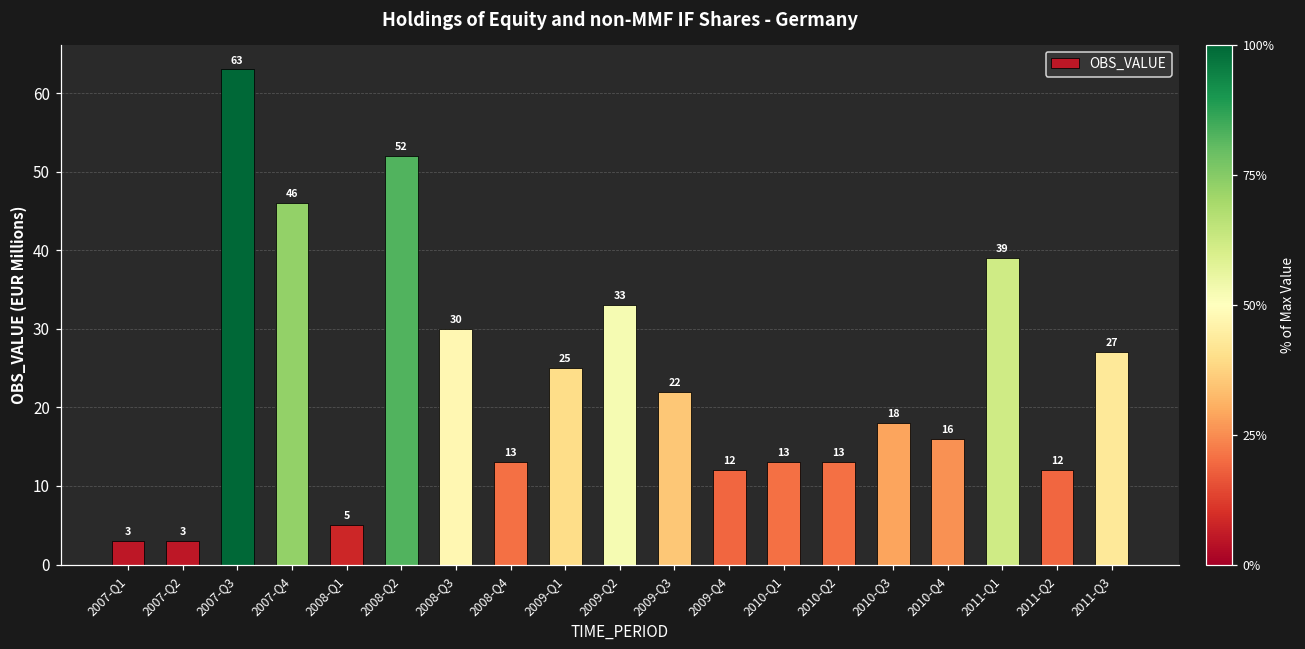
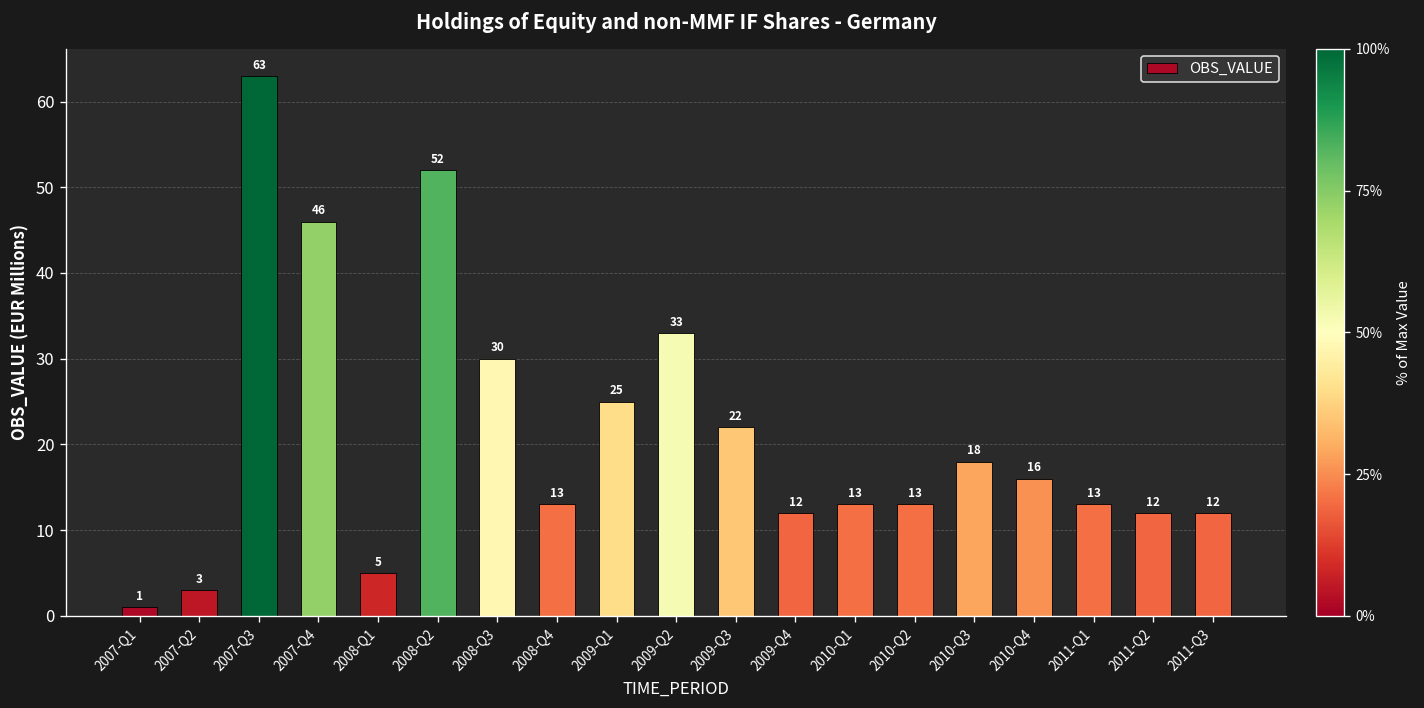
2007-Q1: 3 -> 1
2011-Q1: 39 -> 13
2011-Q3: 27 -> 12
